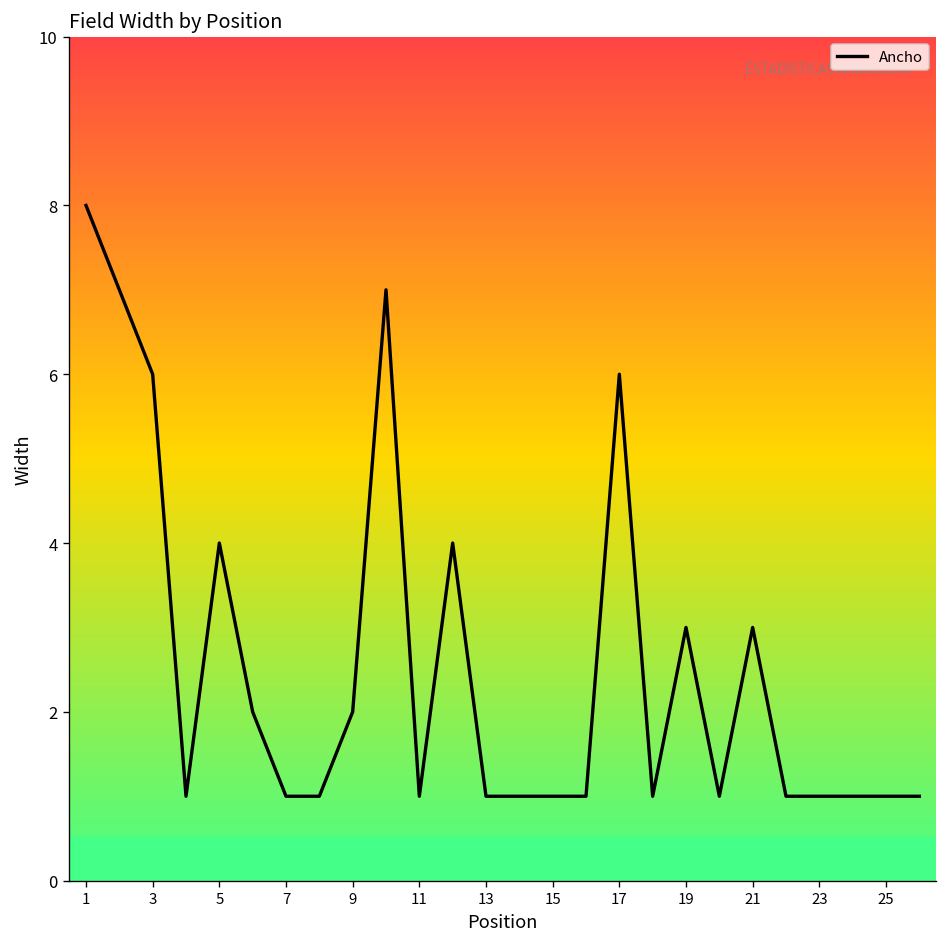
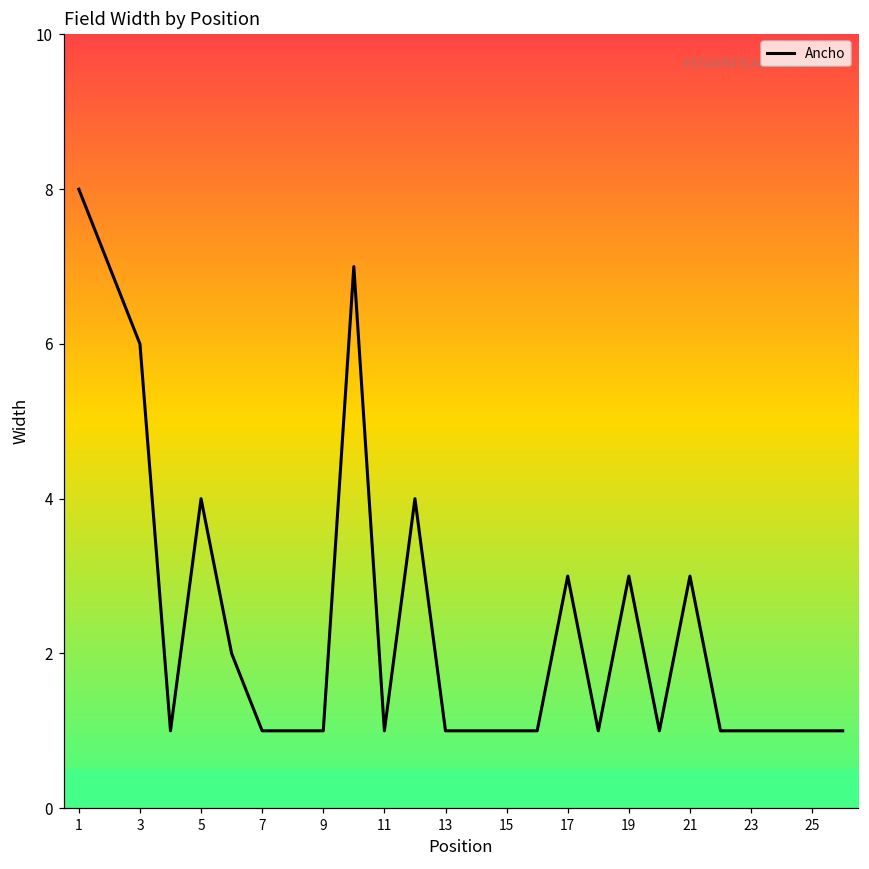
9: 2 -> 1
17: 6 -> 3
